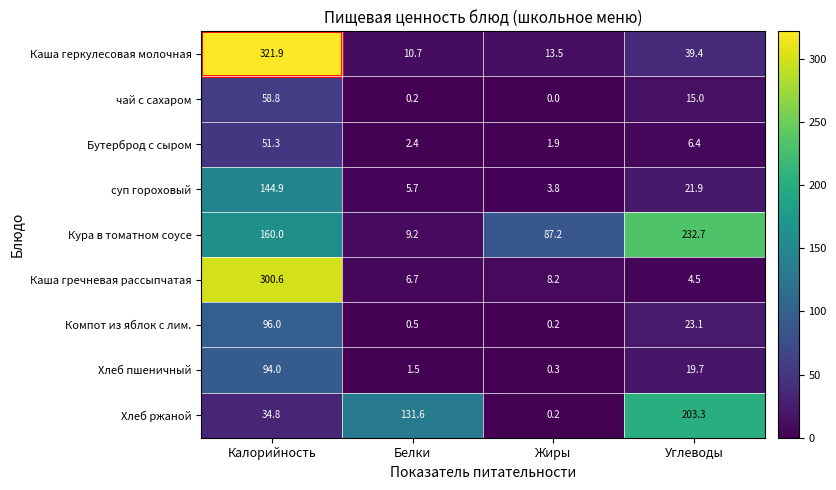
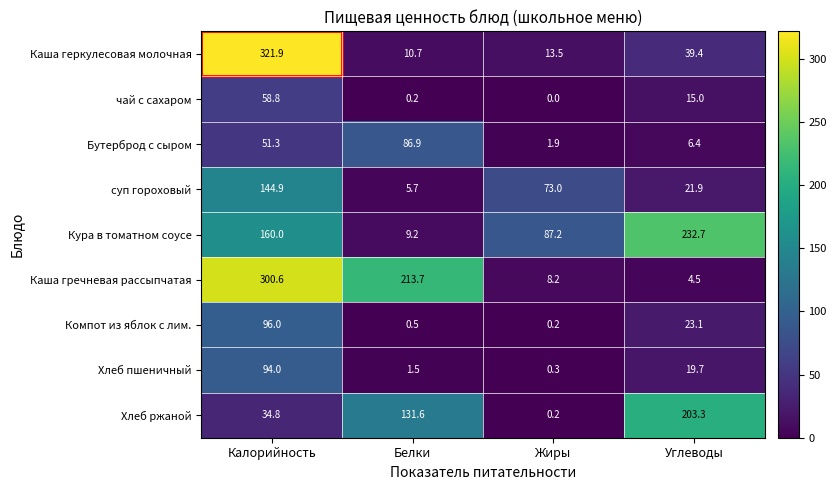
Бутерброд с сыром, Белки: 2.4 -> 86.9
суп гороховый, Жиры: 3.8 -> 73.0
Каша гречневая рассыпчатая, Белки: 6.7 -> 213.7
